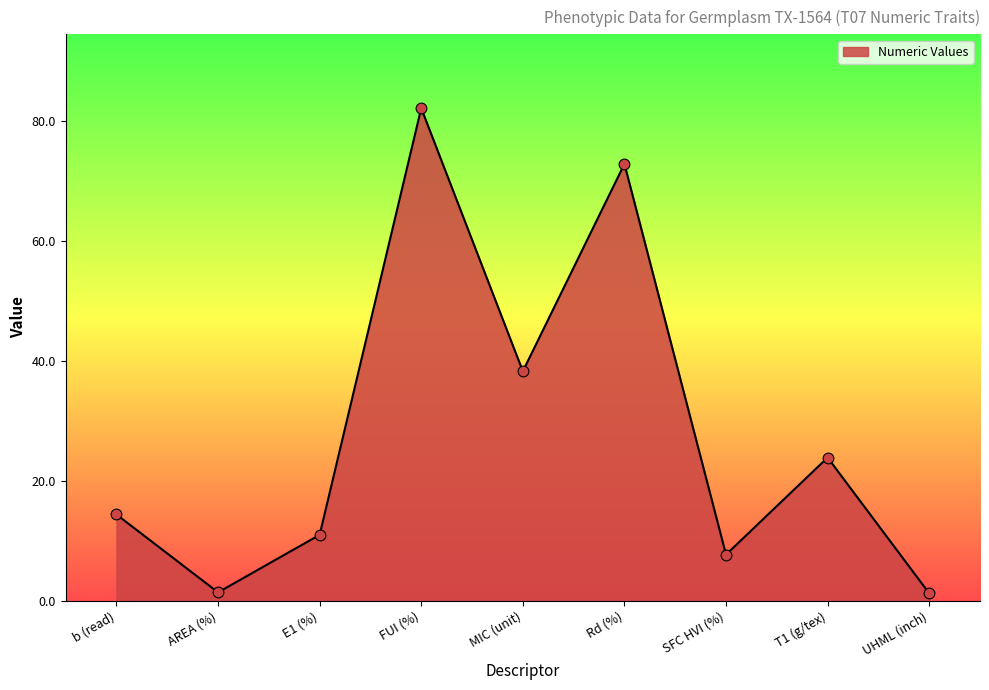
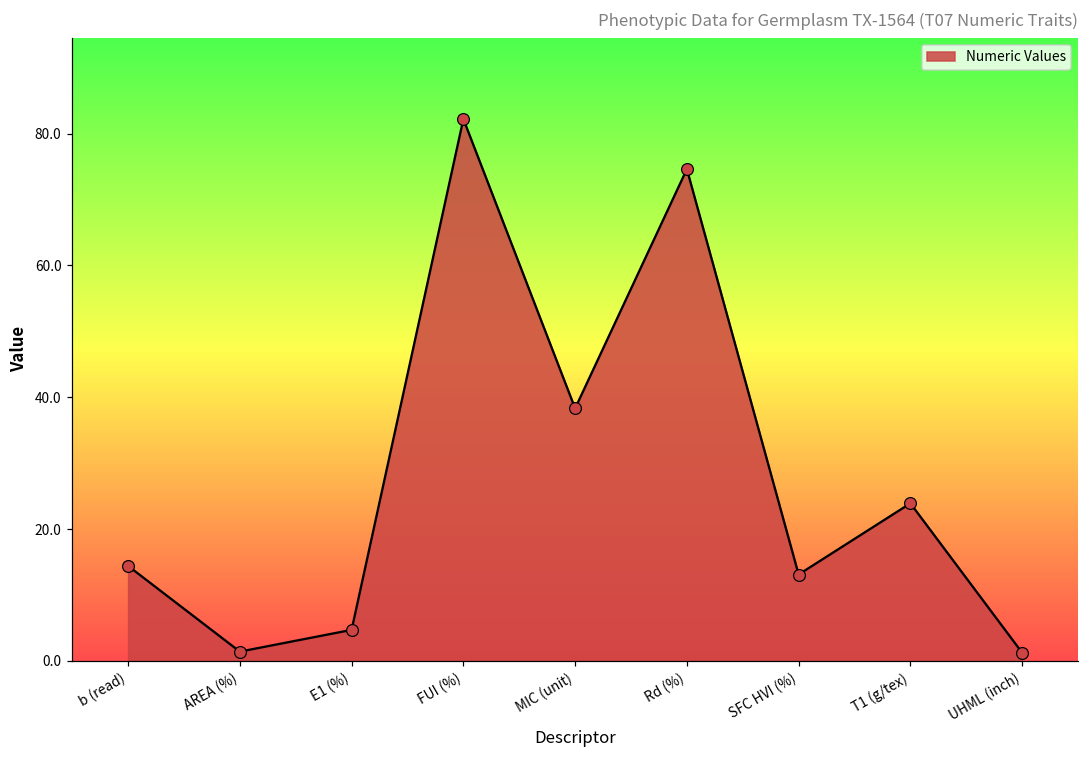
E1 (%): 11 -> 5
Rd (%): 73 -> 75
SFC HVI (%): 8 -> 13
